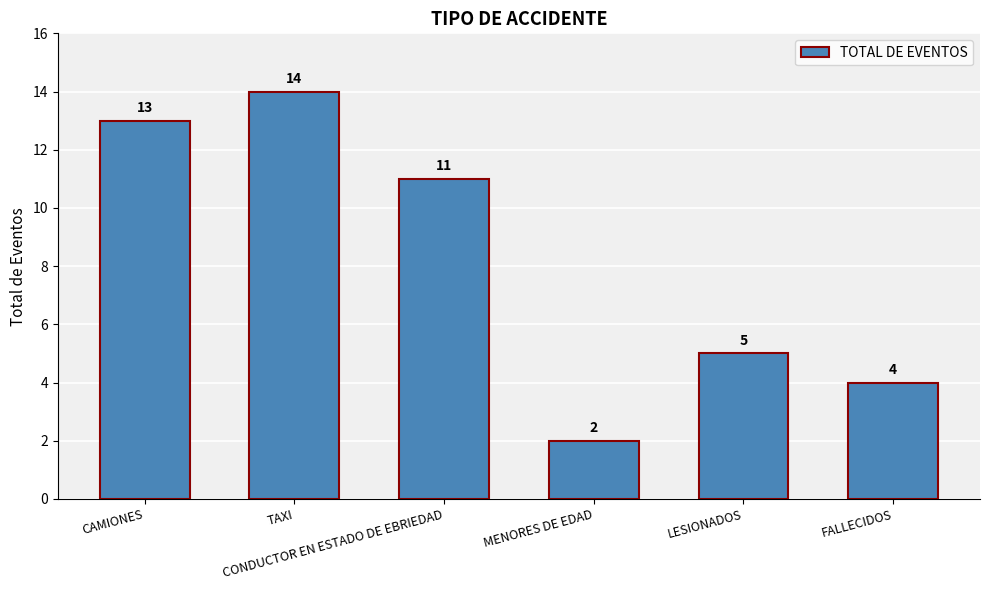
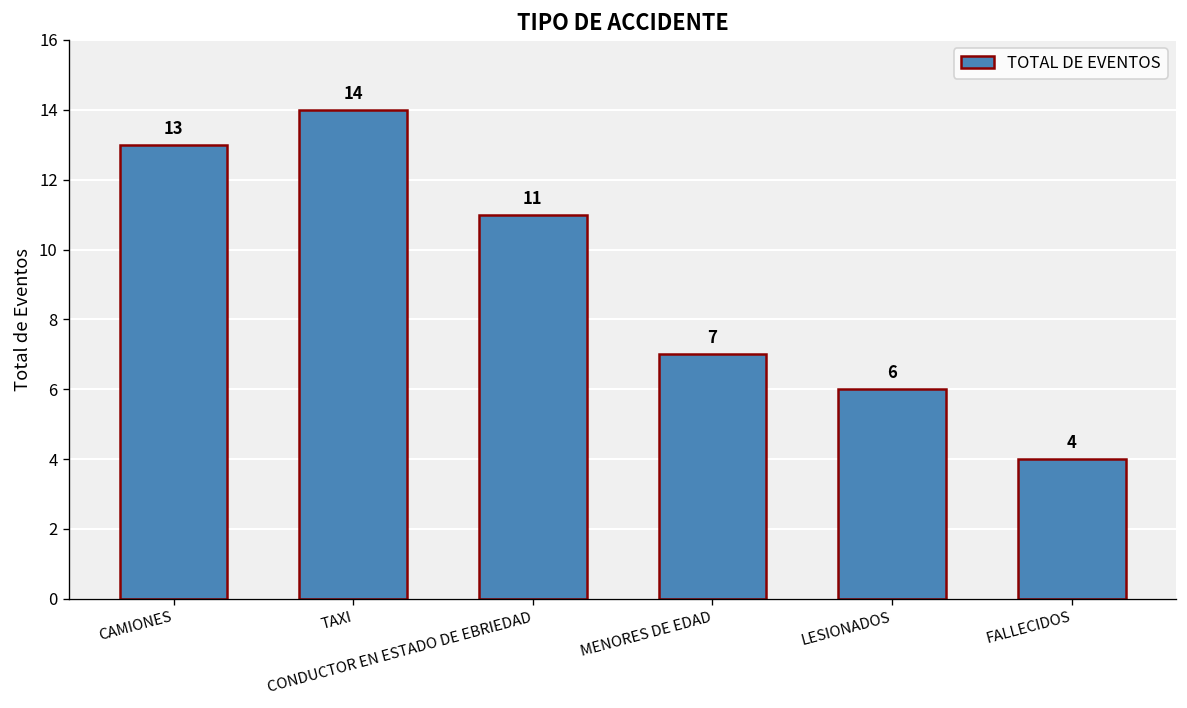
MENORES DE EDAD: 2 -> 7
LESIONADOS: 5 -> 6
